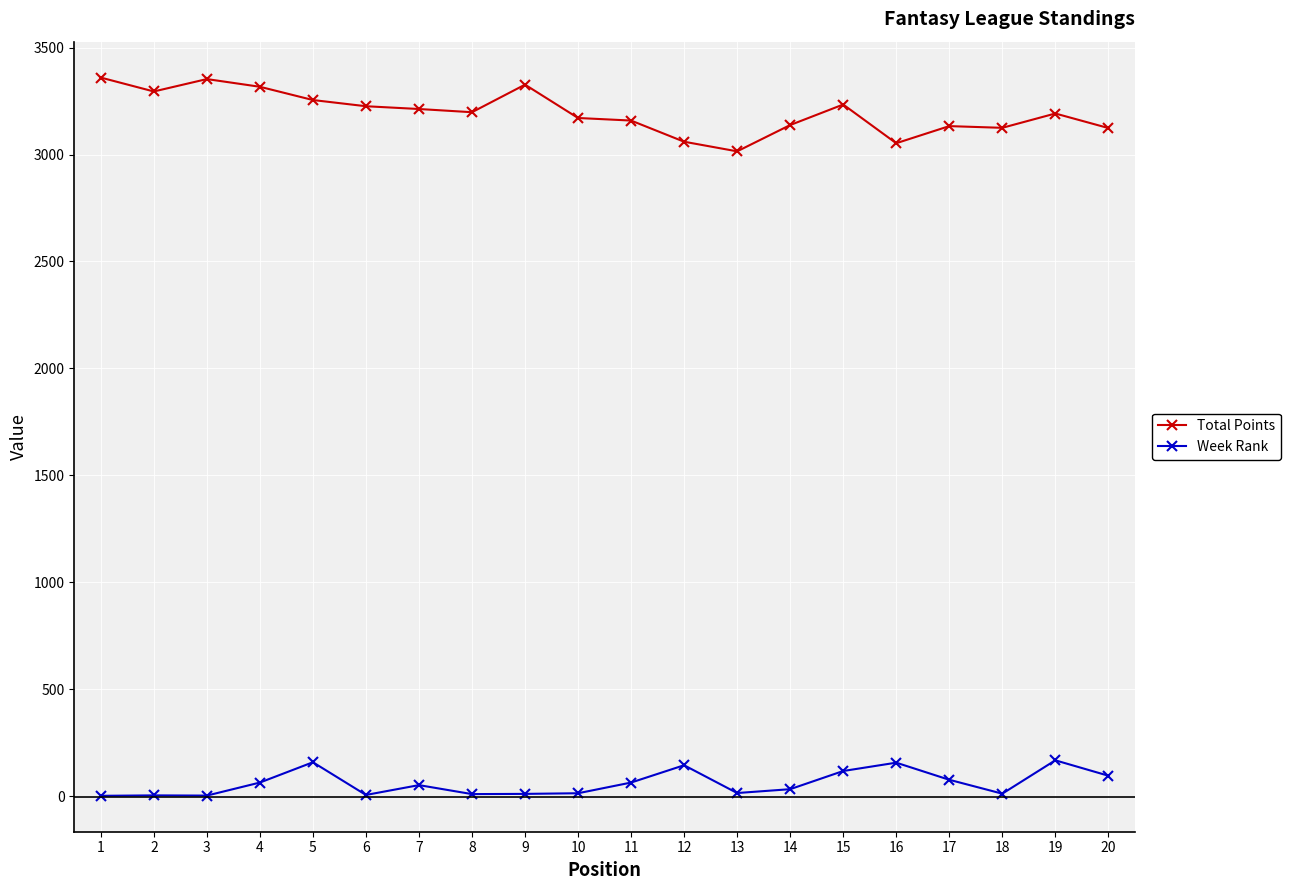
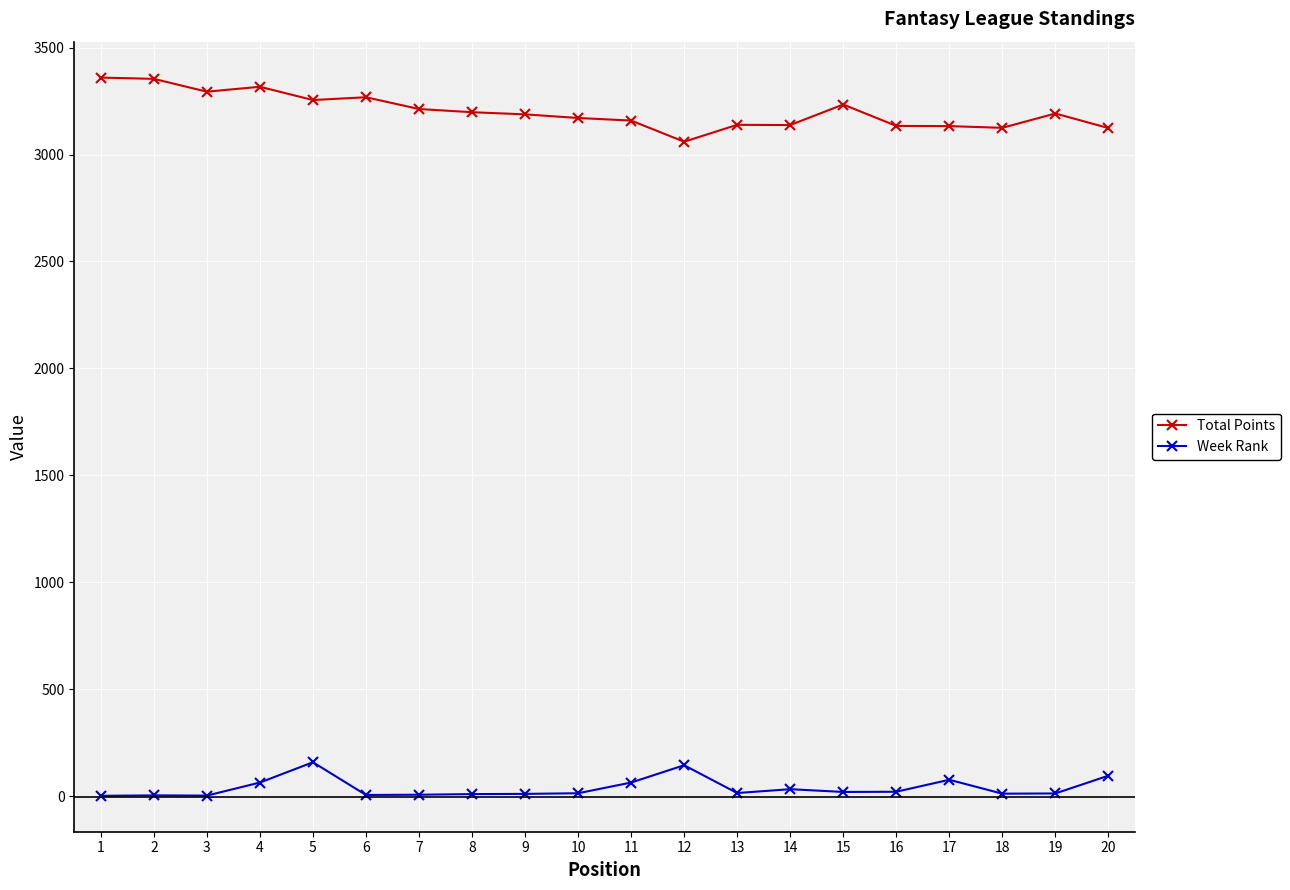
Total Points, 2: 3300 -> 3350
Total Points, 3: 3350 -> 3290
Total Points, 6: 3230 -> 3270
Week Rank, 7: 50 -> 10
Total Points, 9: 3330 -> 3190
Total Points, 13: 3020 -> 3140
Week Rank, 15: 120 -> 20
Total Points, 16: 3050 -> 3130
Week Rank, 16: 160 -> 20
Week Rank, 19: 170 -> 10
